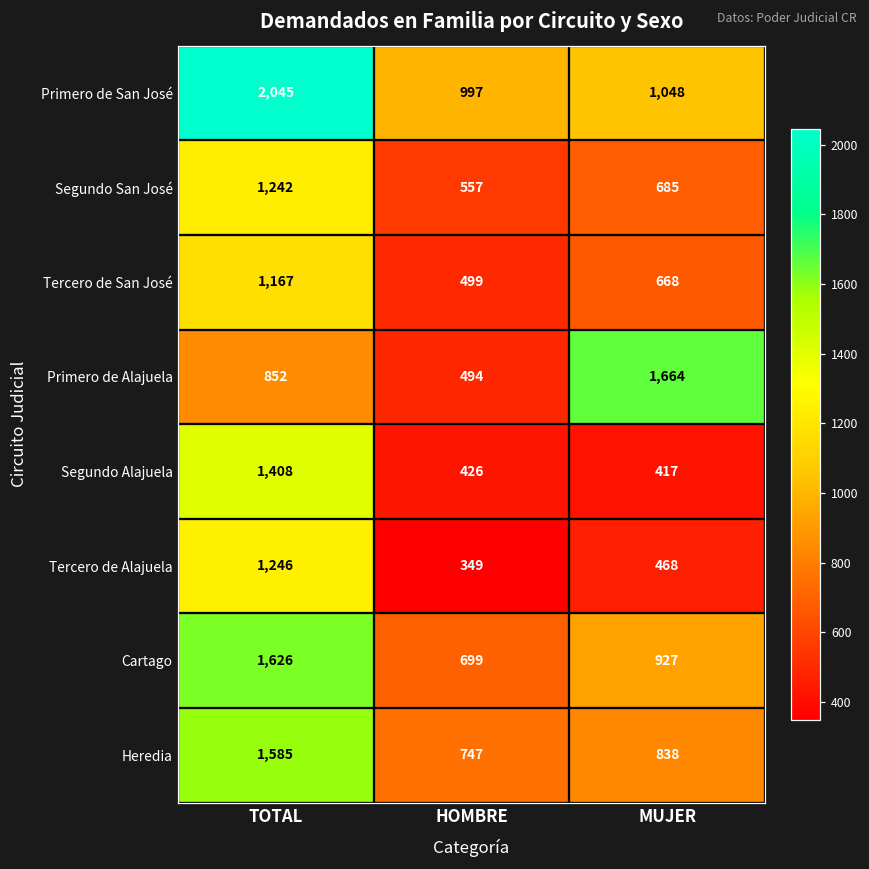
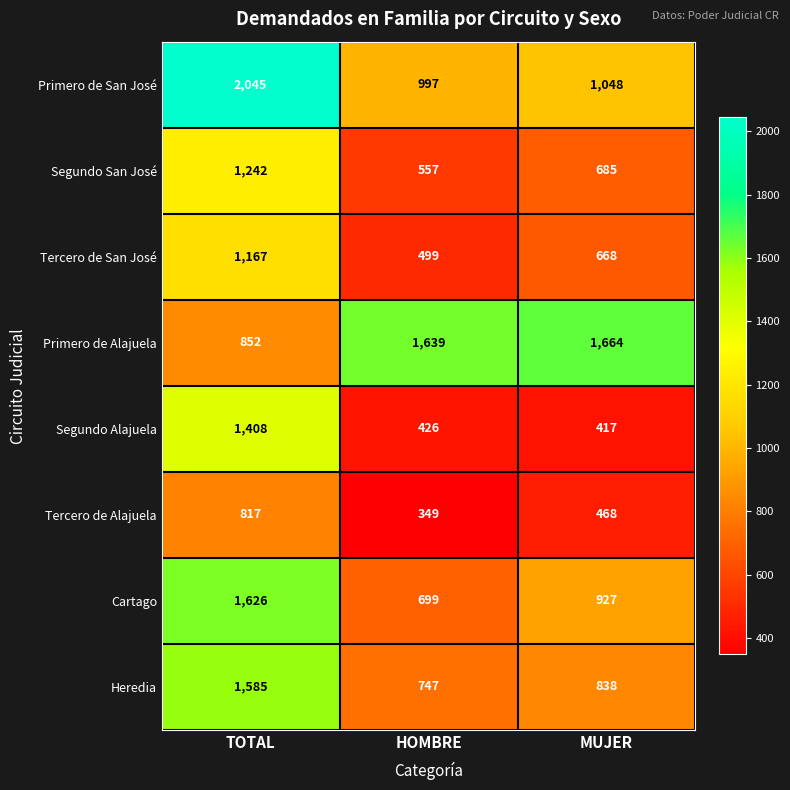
Primero de Alajuela, HOMBRE: 494 -> 1,639
Tercero de Alajuela, TOTAL: 1,246 -> 817
